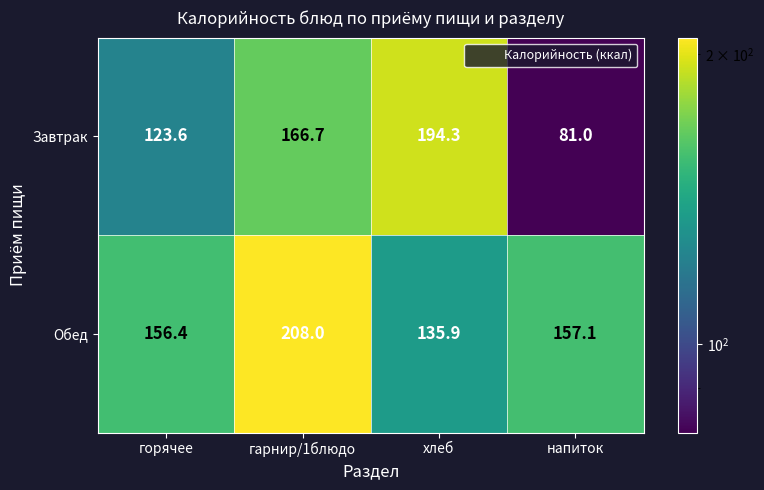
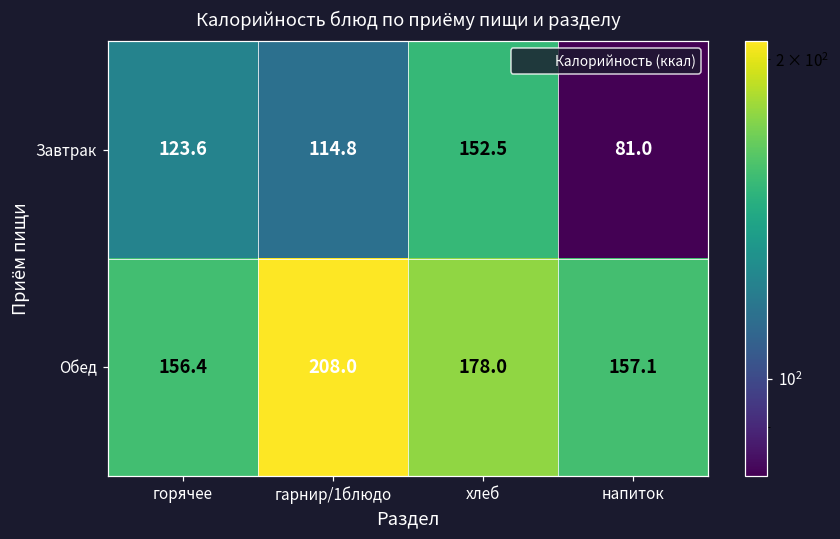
Завтрак, гарнир/1блюдо: 166.7 -> 114.8
Завтрак, хлеб: 194.3 -> 152.5
Обед, хлеб: 135.9 -> 178.0
